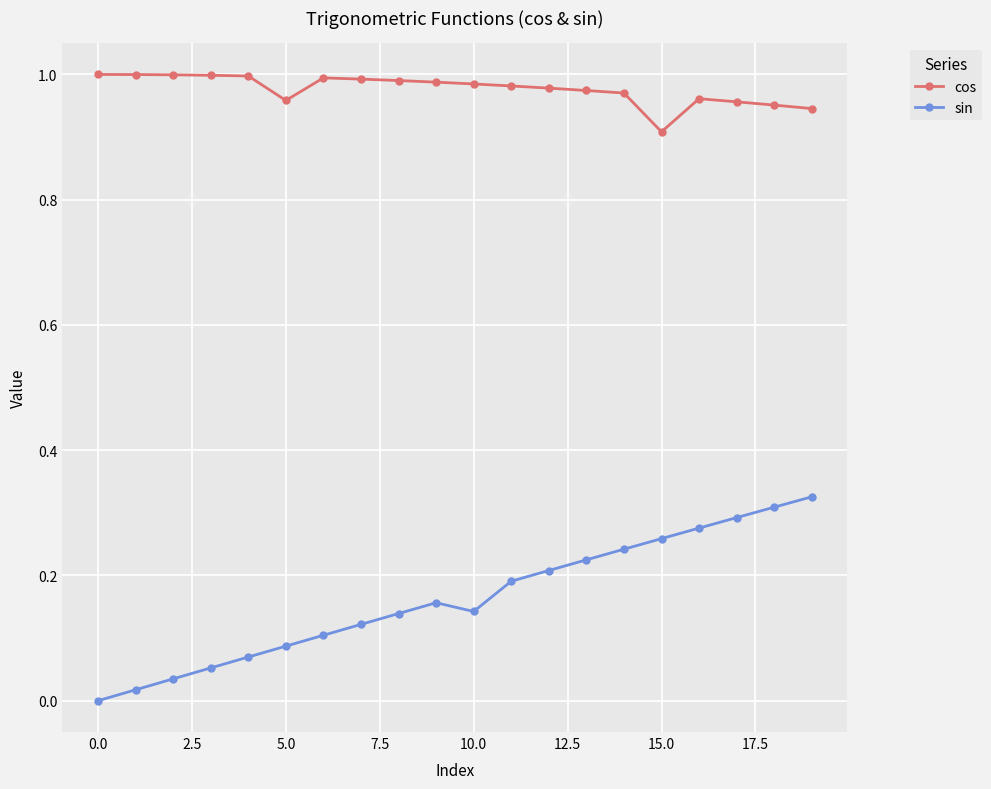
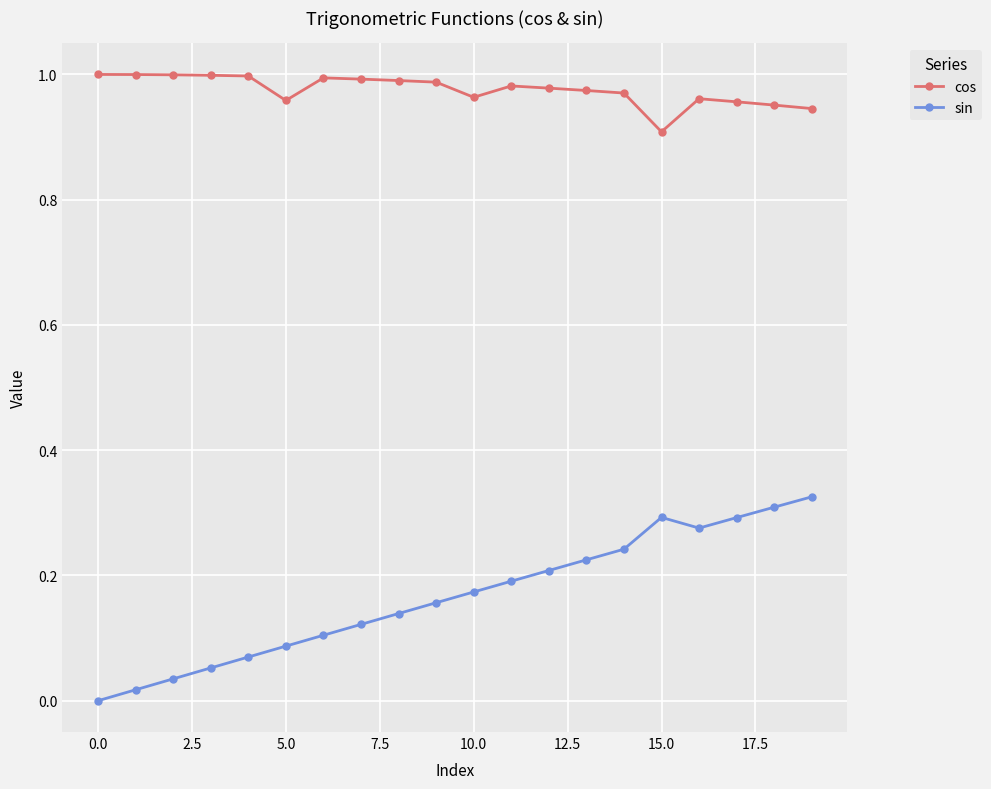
cos, 10.0: 0.98 -> 0.96
sin, 10.0: 0.14 -> 0.17
sin, 15.0: 0.26 -> 0.29
